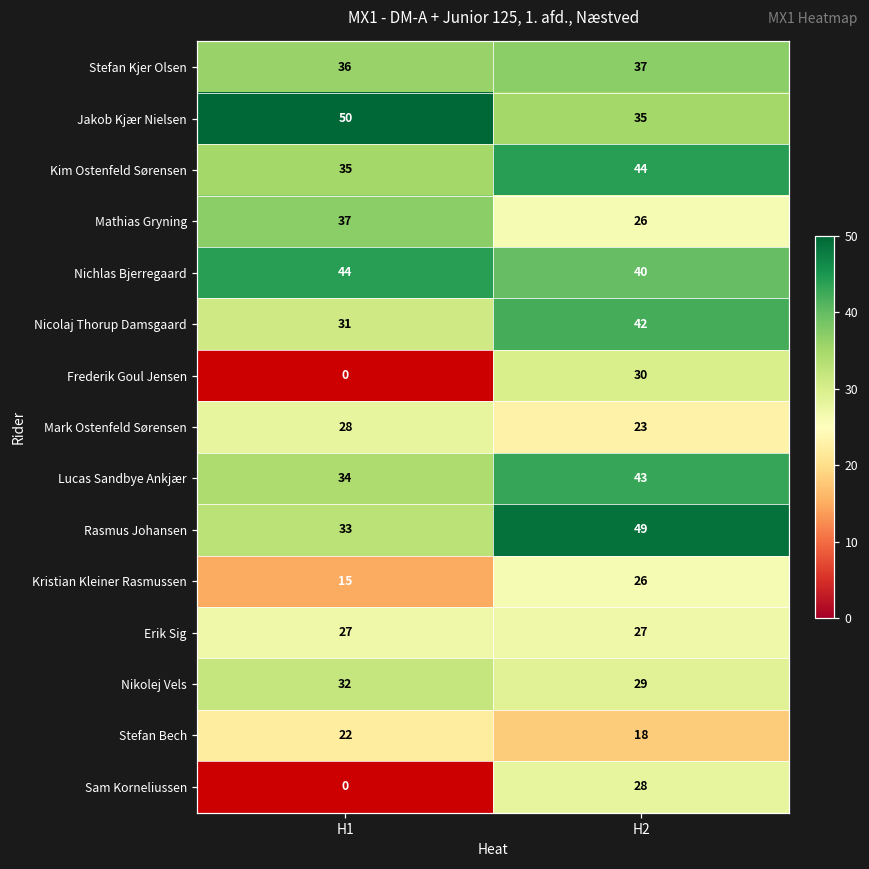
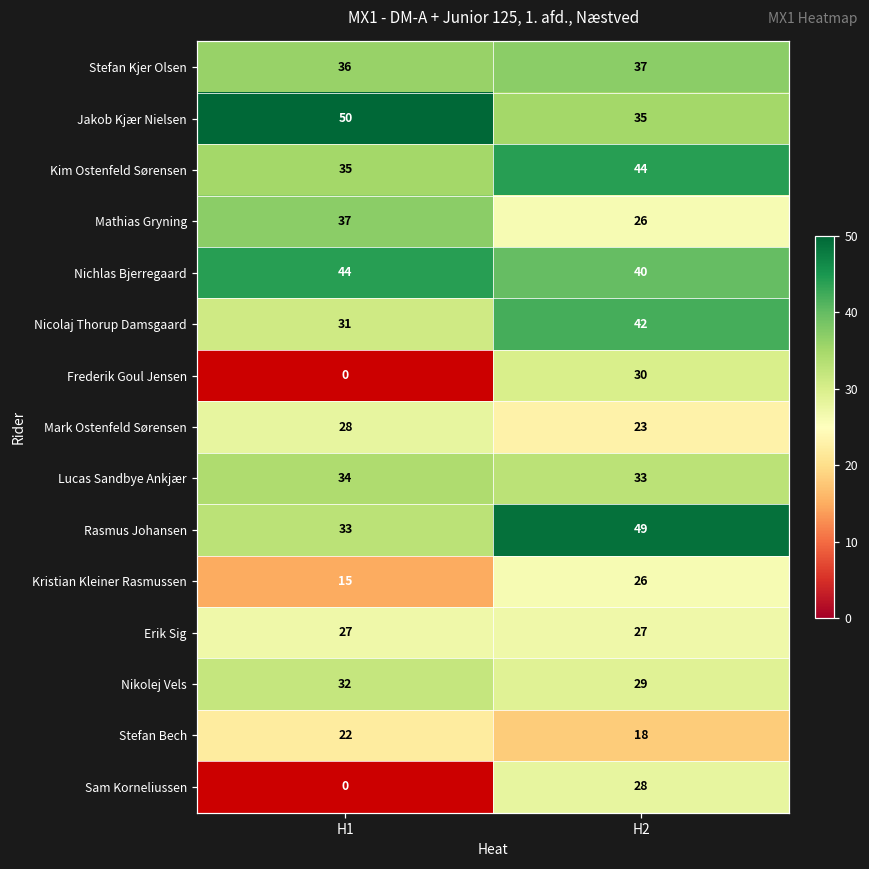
Lucas Sandbye Ankjær, H2: 43 -> 33
